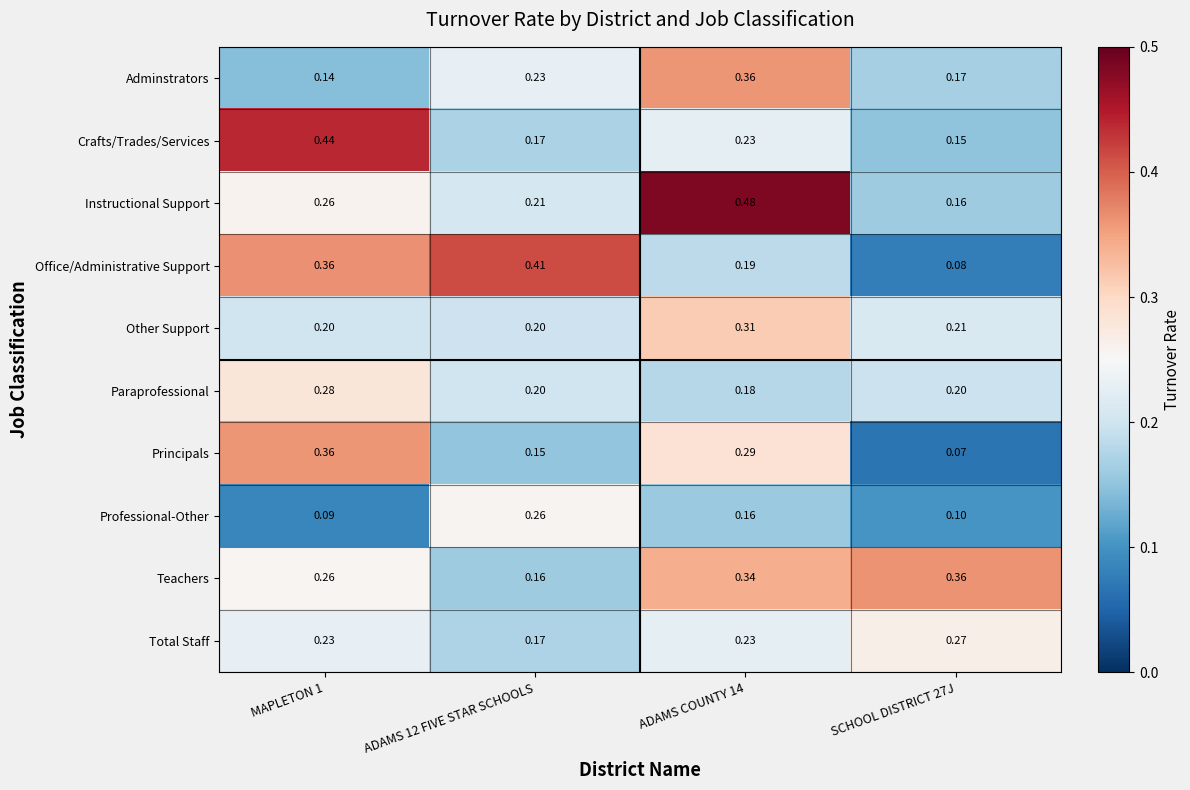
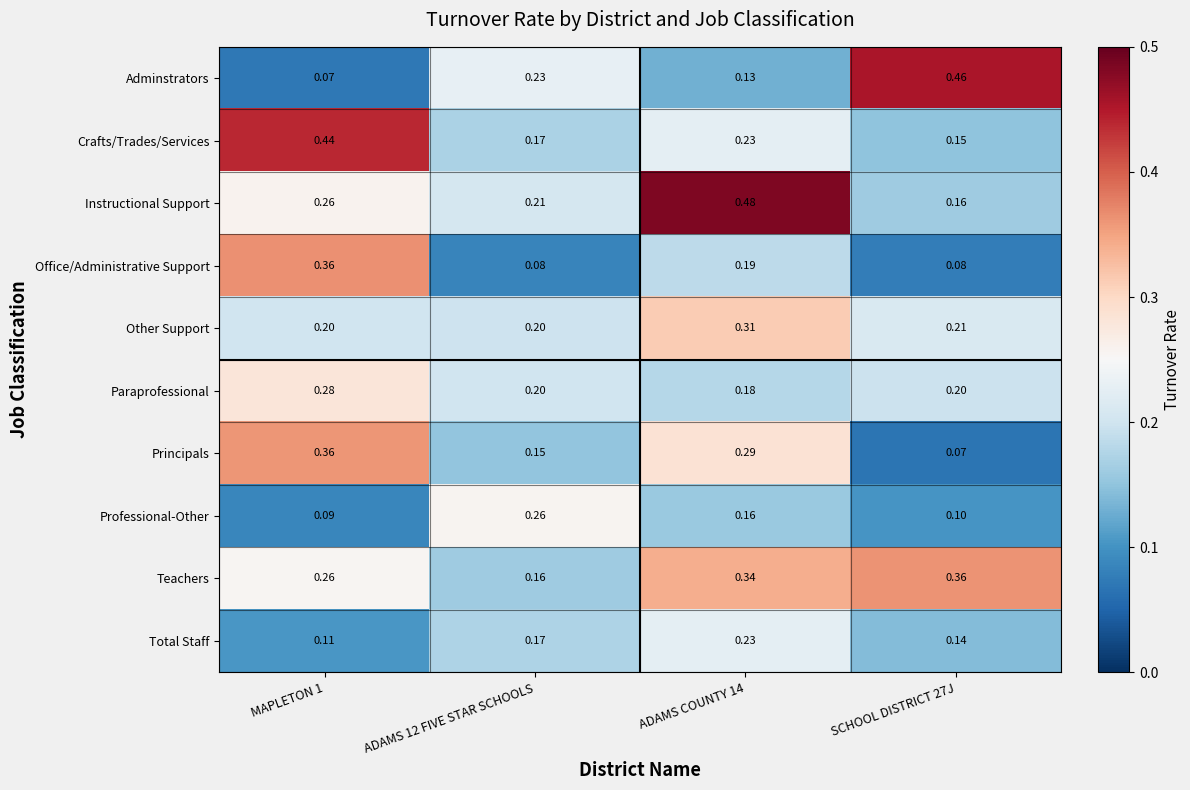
Adminstrators, MAPLETON 1: 0.14 -> 0.07
Adminstrators, ADAMS COUNTY 14: 0.36 -> 0.13
Adminstrators, SCHOOL DISTRICT 27J: 0.17 -> 0.46
Office/Administrative Support, ADAMS 12 FIVE STAR SCHOOLS: 0.41 -> 0.08
Total Staff, MAPLETON 1: 0.23 -> 0.11
Total Staff, SCHOOL DISTRICT 27J: 0.27 -> 0.14
